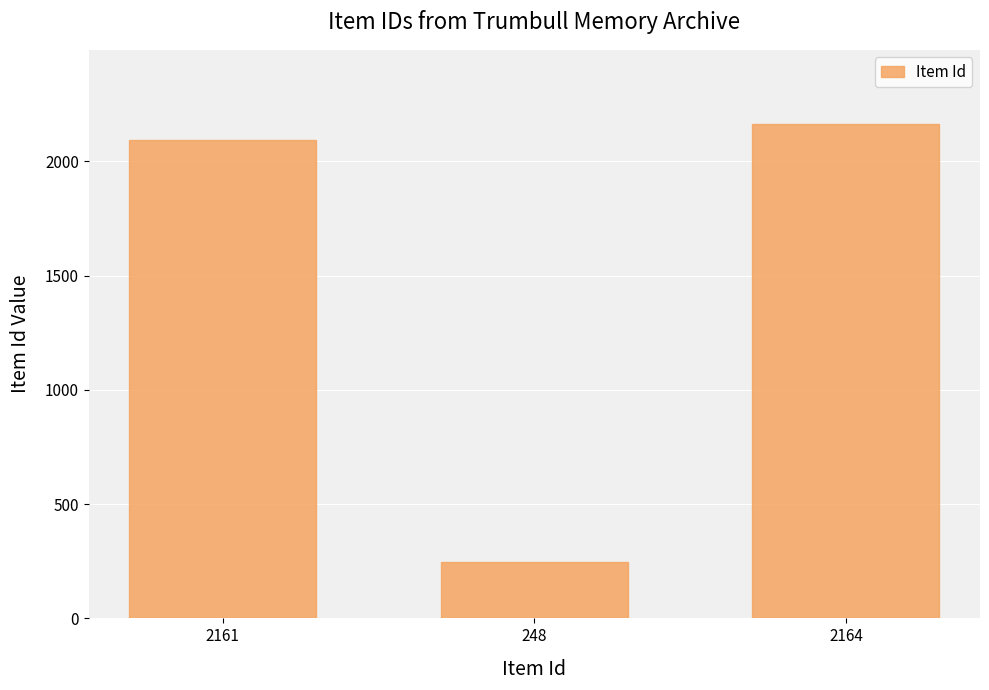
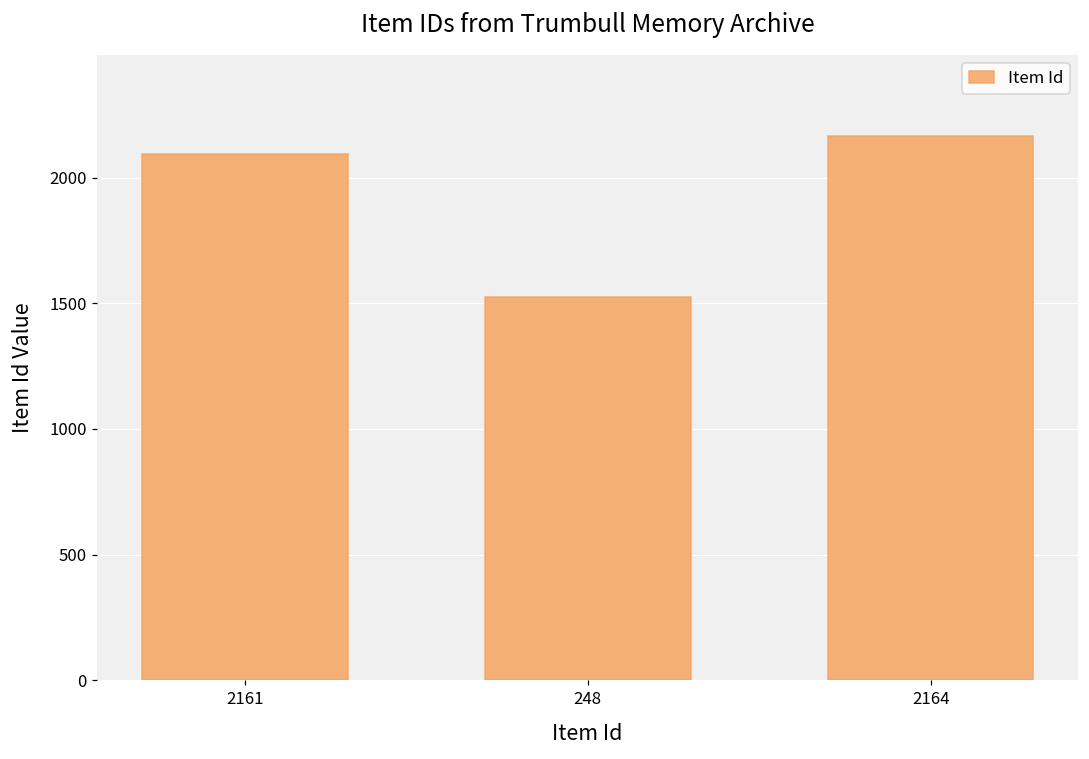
248: 250 -> 1520
